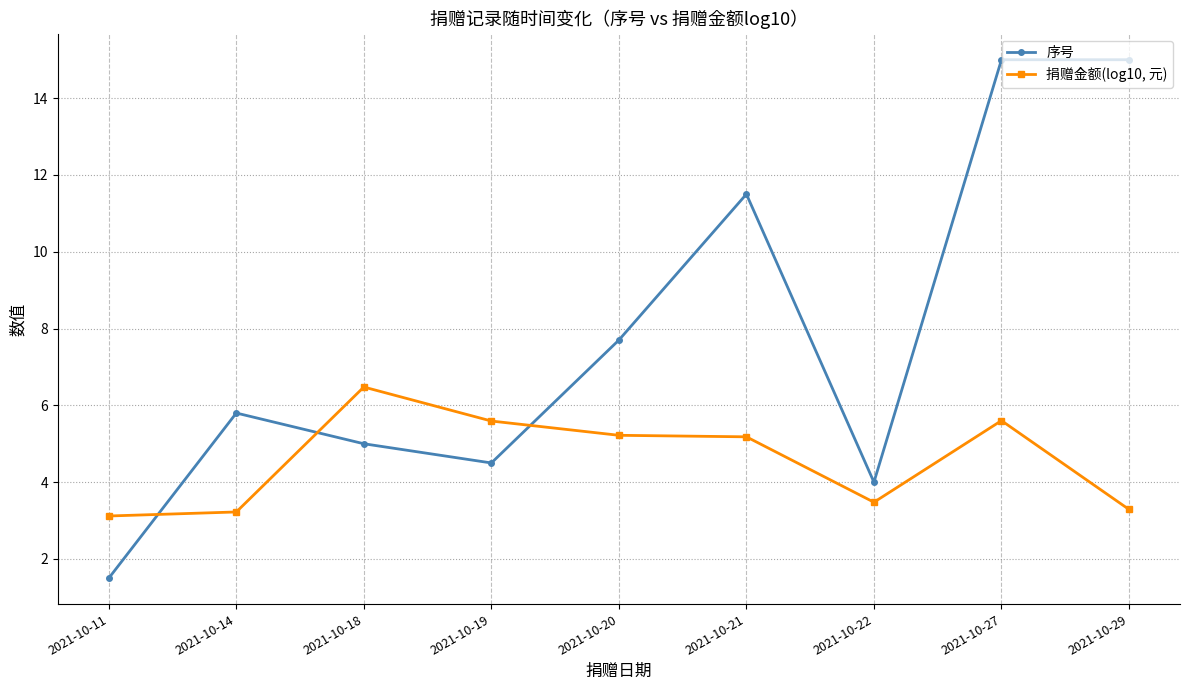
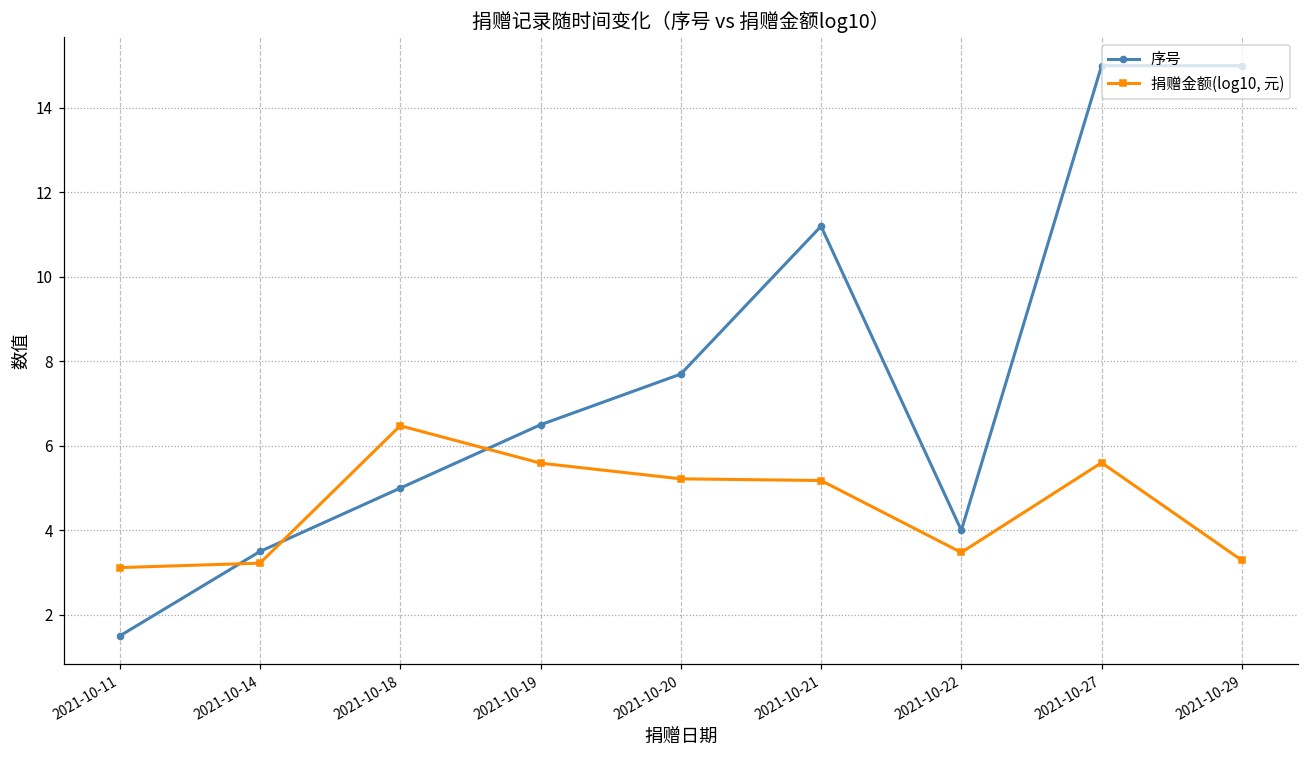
序号, 2021-10-14: 5.8 -> 3.5
序号, 2021-10-19: 4.5 -> 6.5
序号, 2021-10-21: 11.5 -> 11.2
